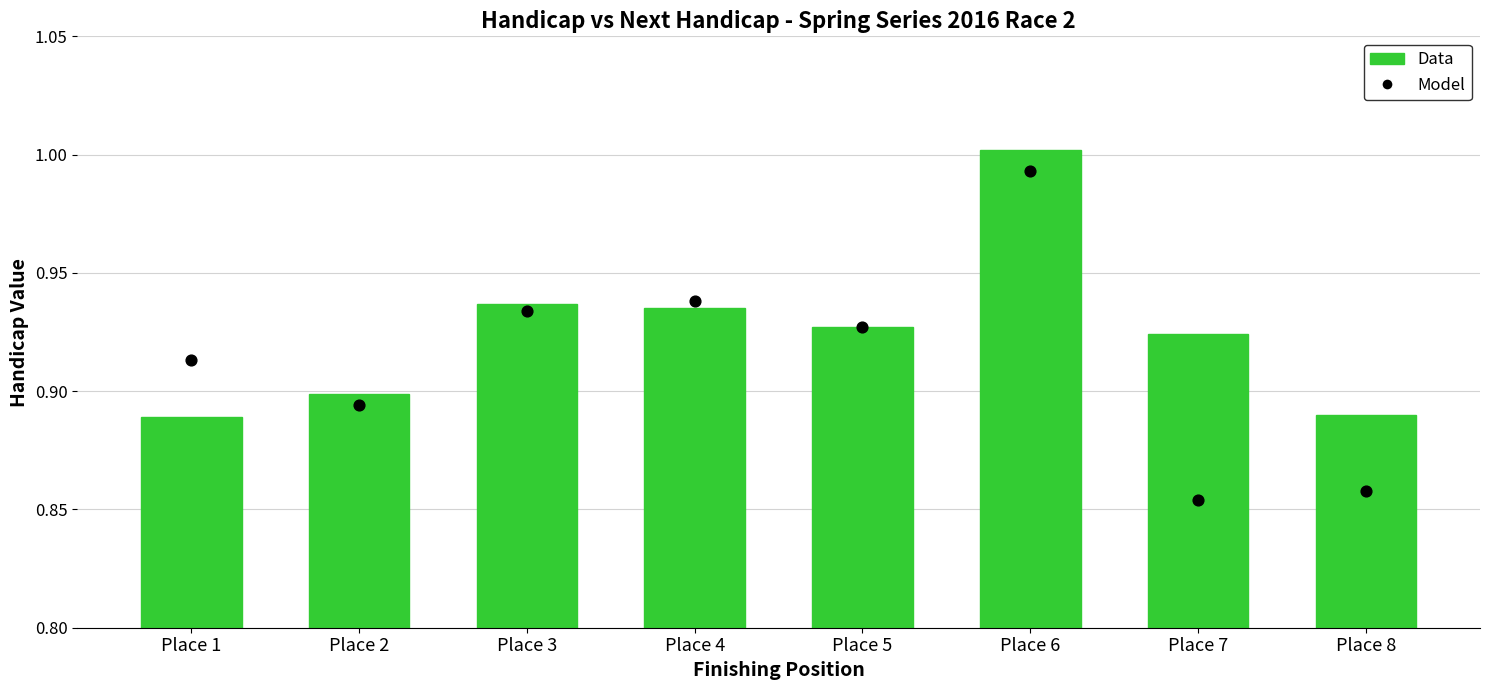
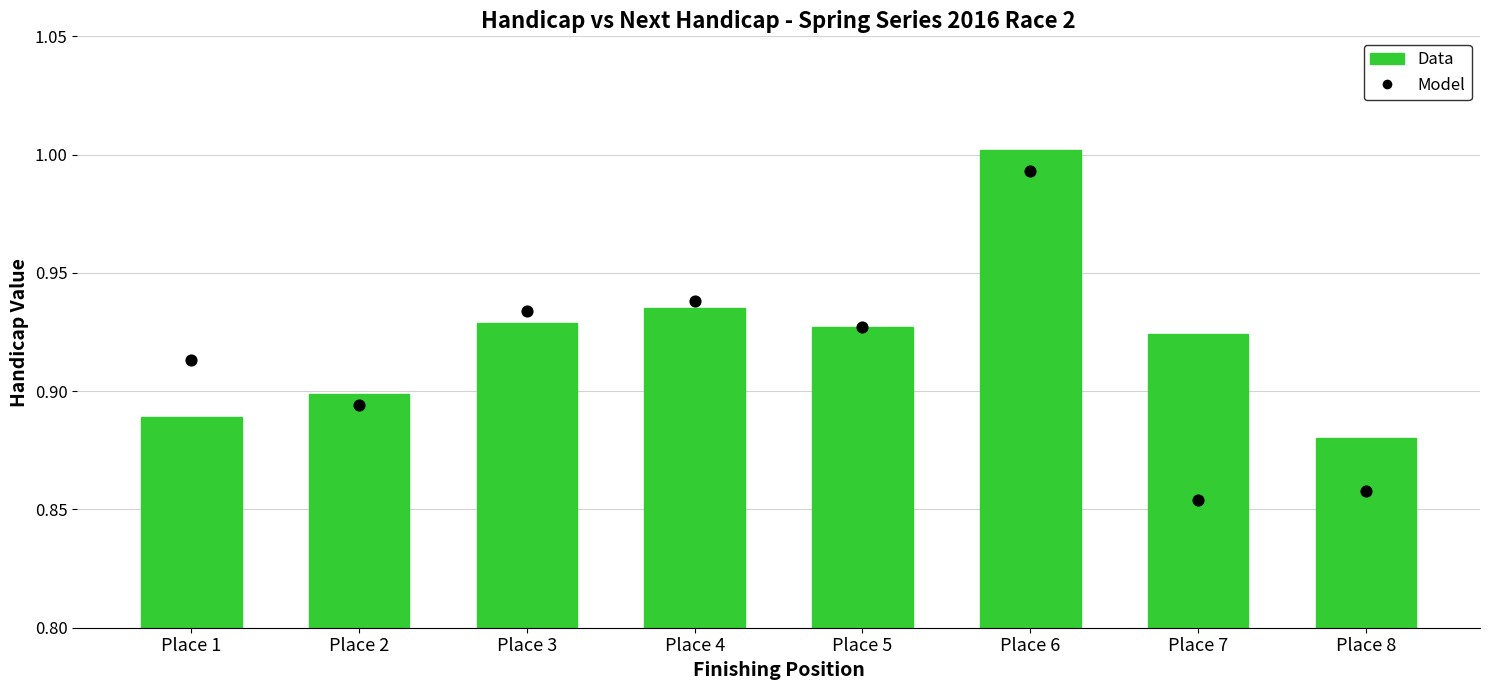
Data, Place 3: 0.937 -> 0.929
Data, Place 8: 0.89 -> 0.88
